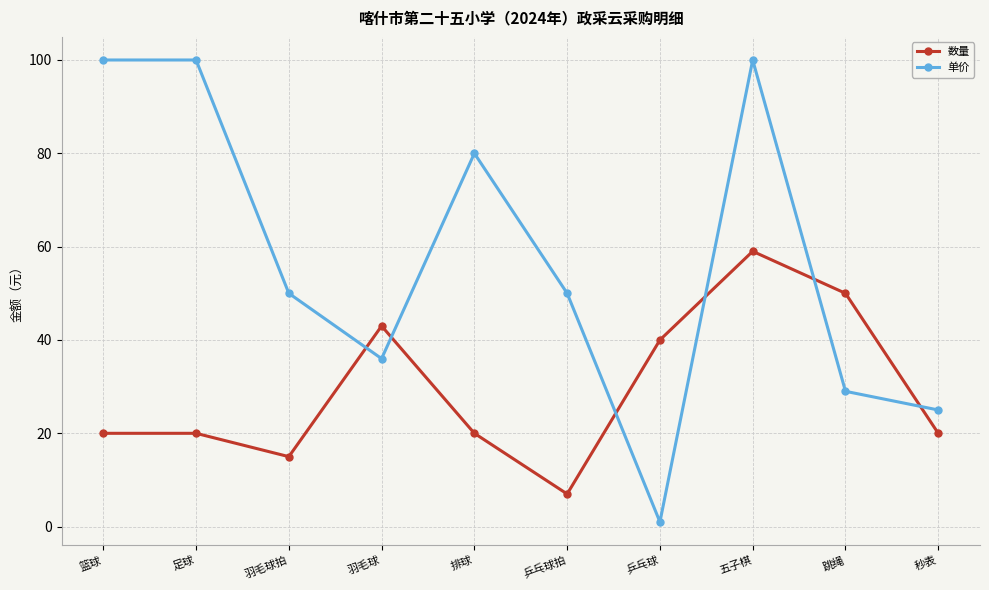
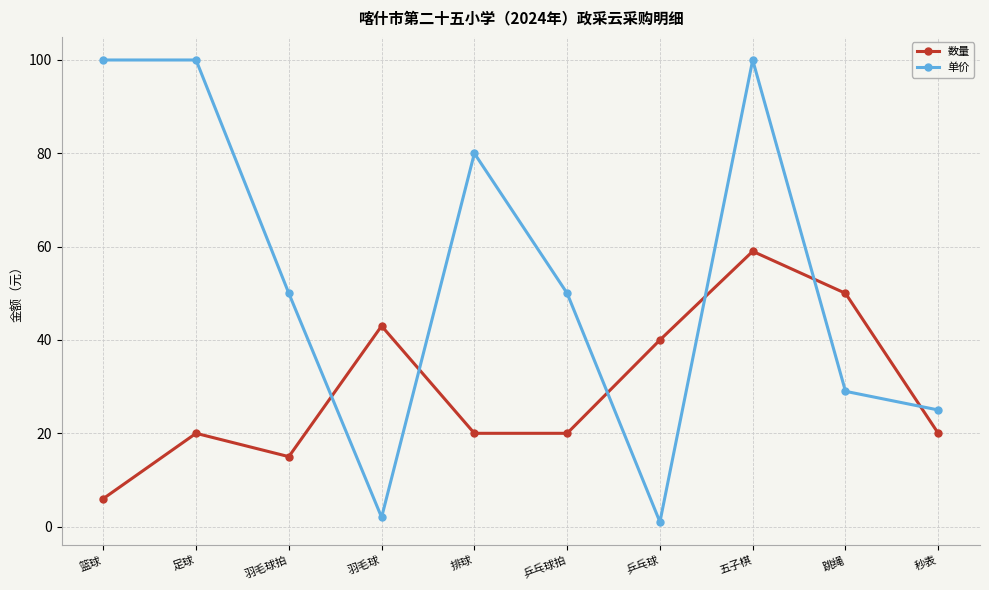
数量, 篮球: 20 -> 6
单价, 羽毛球: 36 -> 2
数量, 乒乓球拍: 7 -> 20
